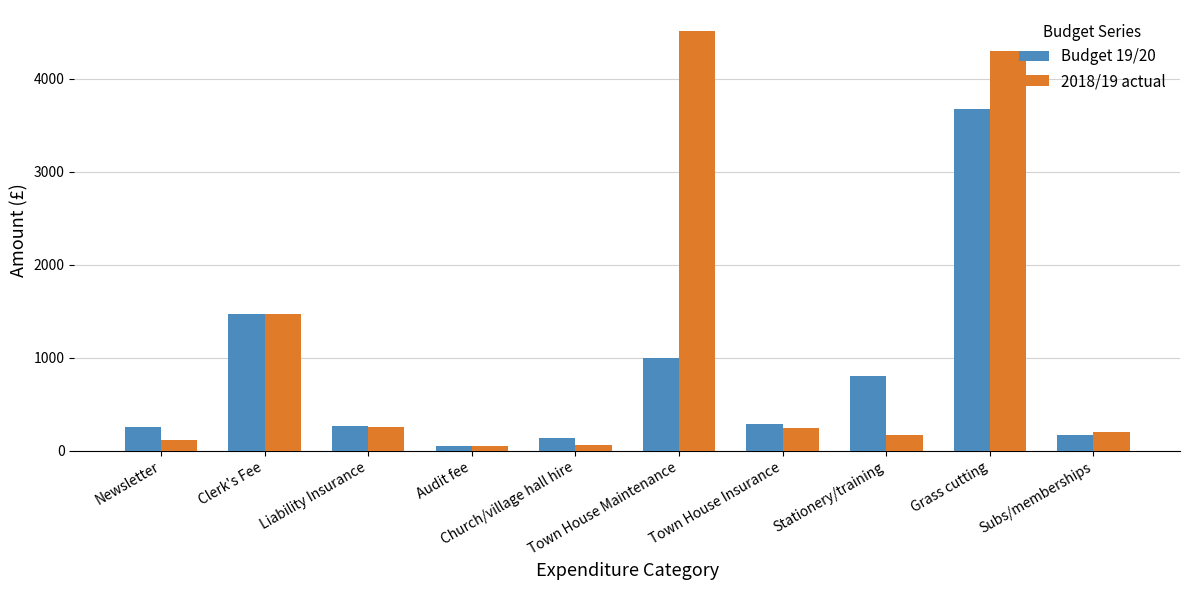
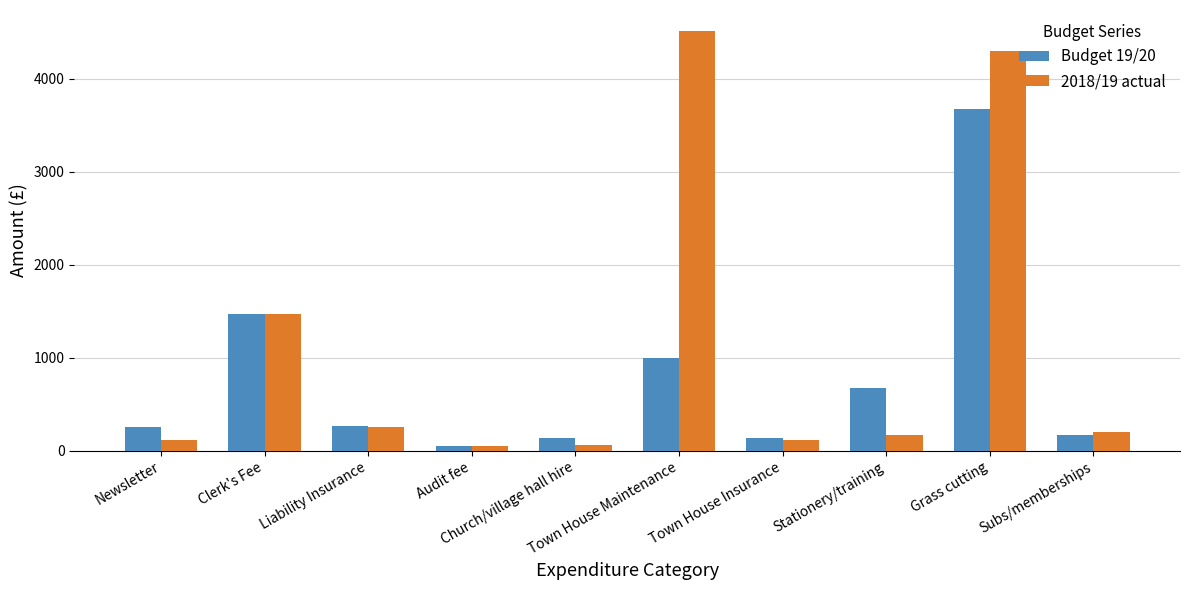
Budget 19/20, Town House Insurance: 300 -> 100
2018/19 actual, Town House Insurance: 200 -> 100
Budget 19/20, Stationery/training: 800 -> 700
